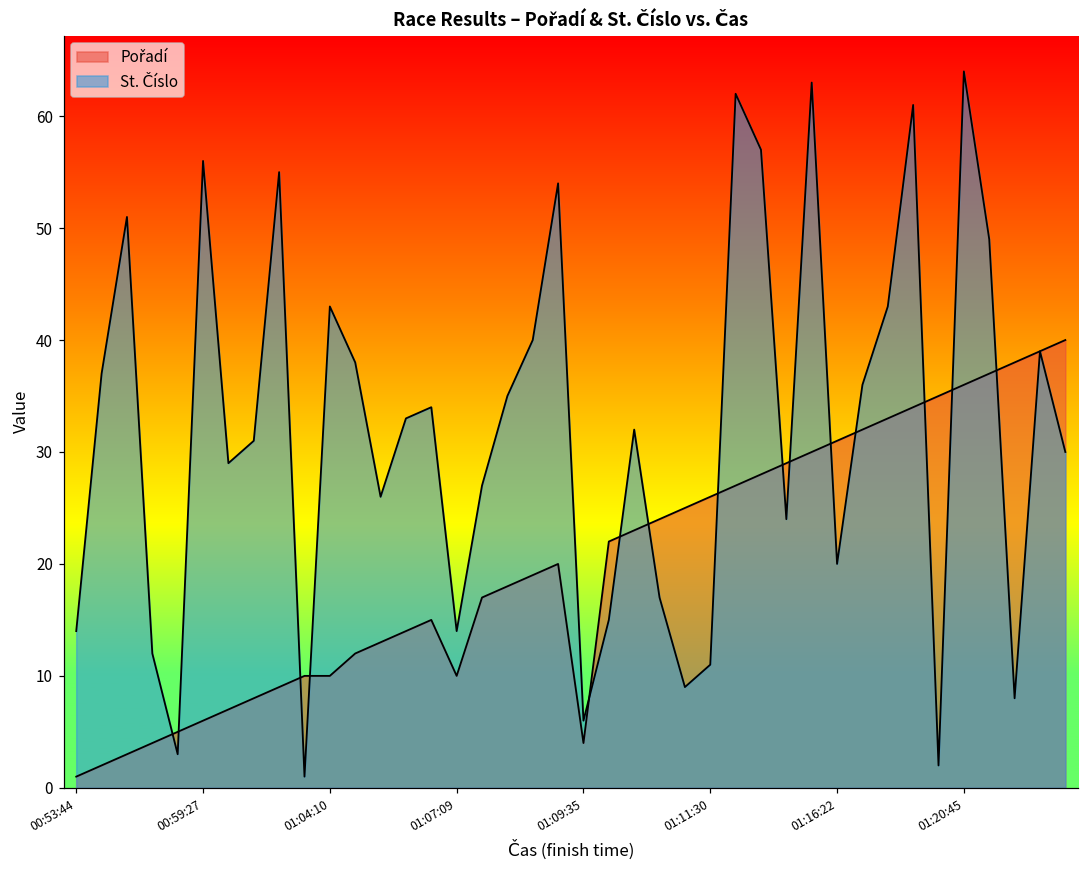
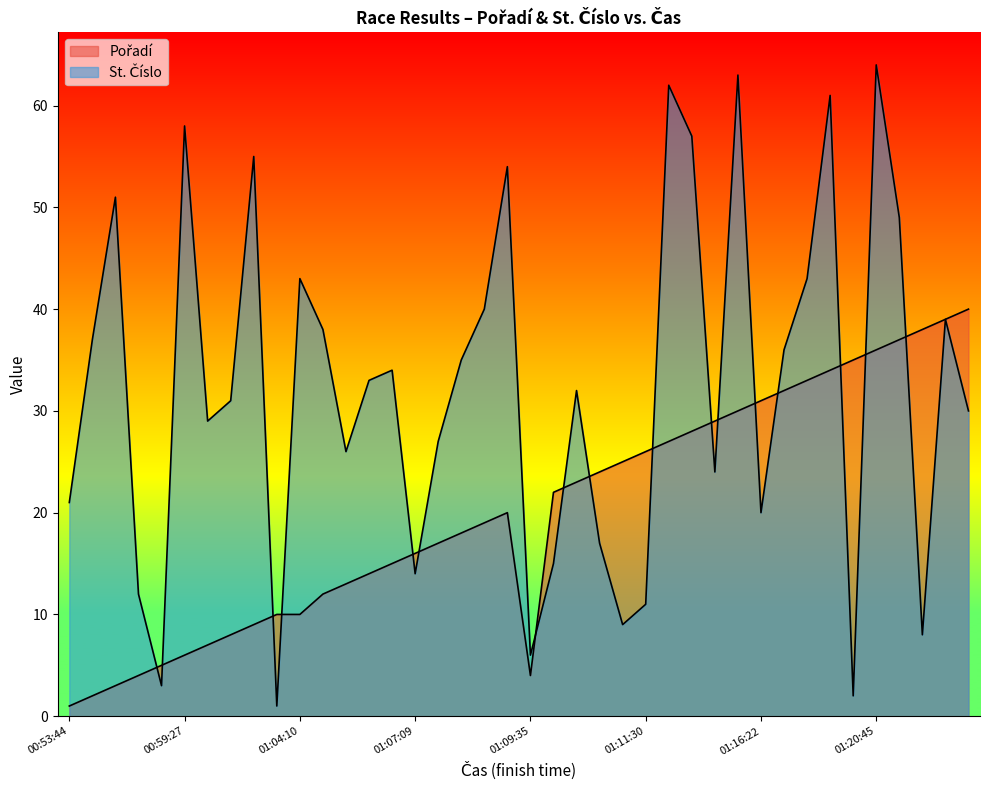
St. Číslo, 00:53:44: 14 -> 21
St. Číslo, 00:59:27: 56 -> 58
Pořadí, 01:07:09: 10 -> 16
